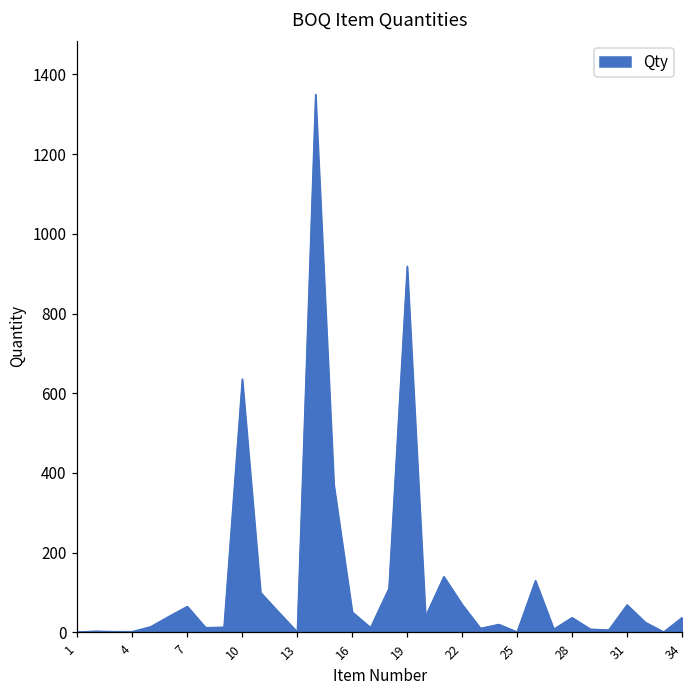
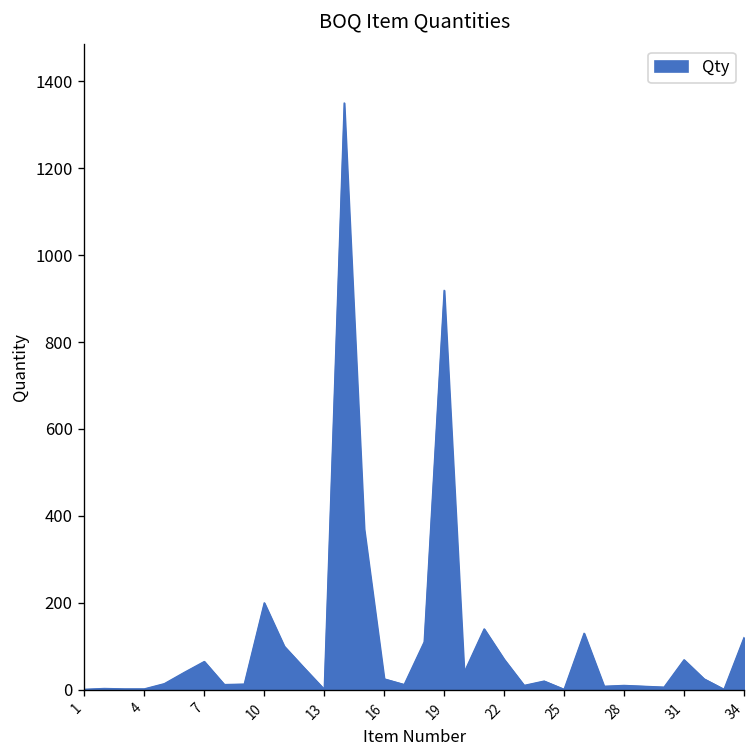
10: 640 -> 200
16: 50 -> 30
28: 40 -> 10
34: 40 -> 120
